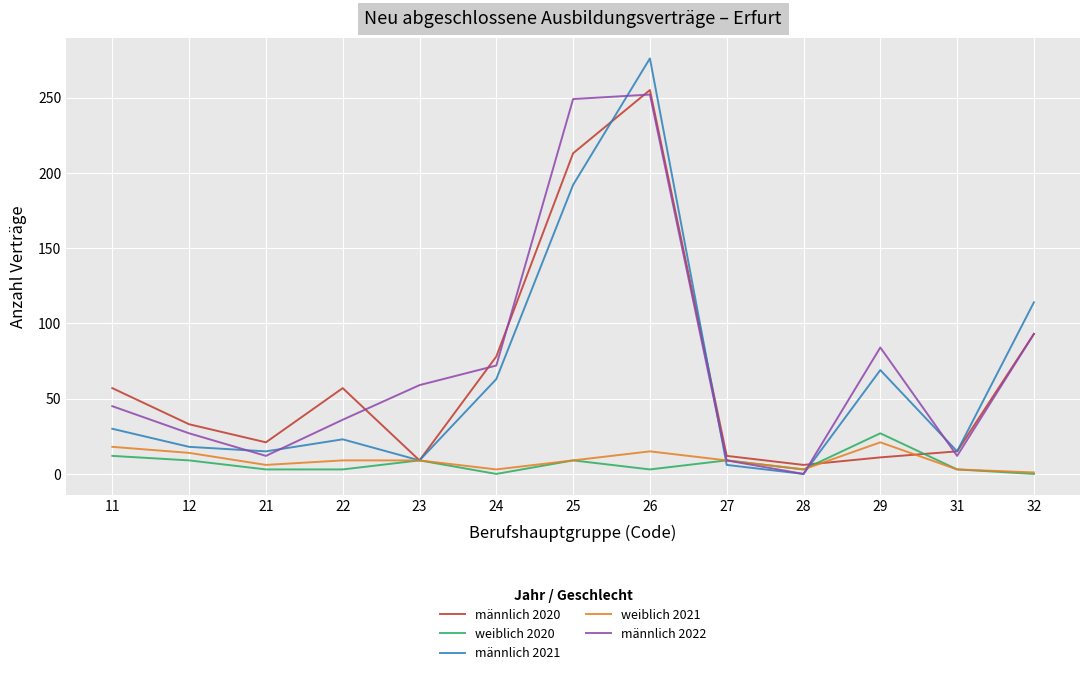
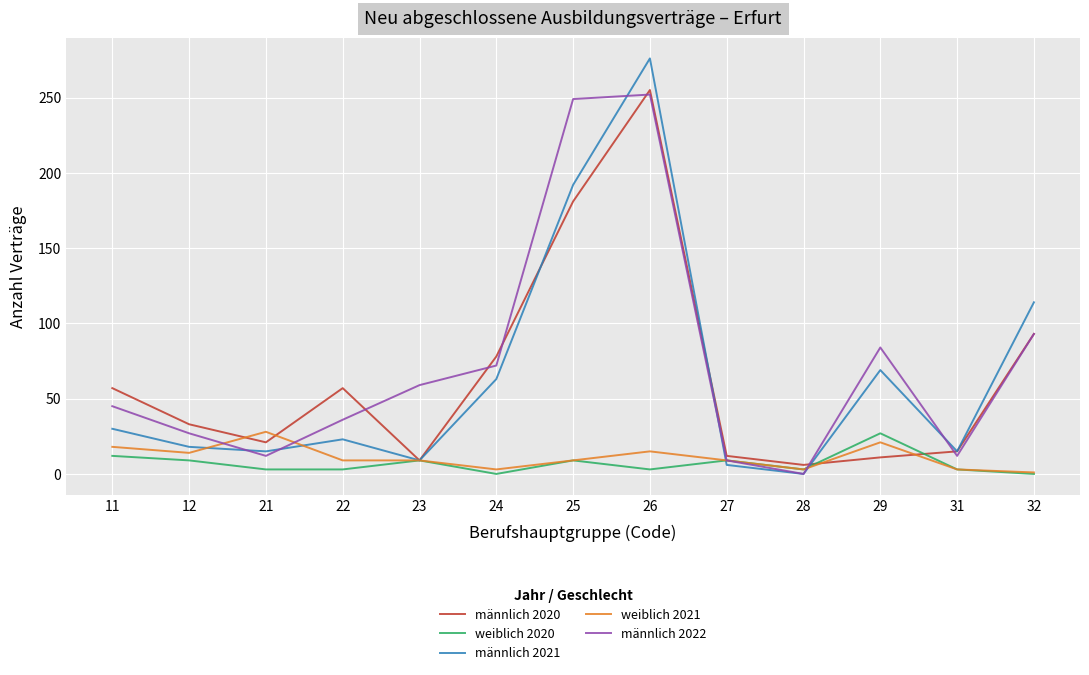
weiblich 2021, 21: 6 -> 28
männlich 2020, 25: 213 -> 181
